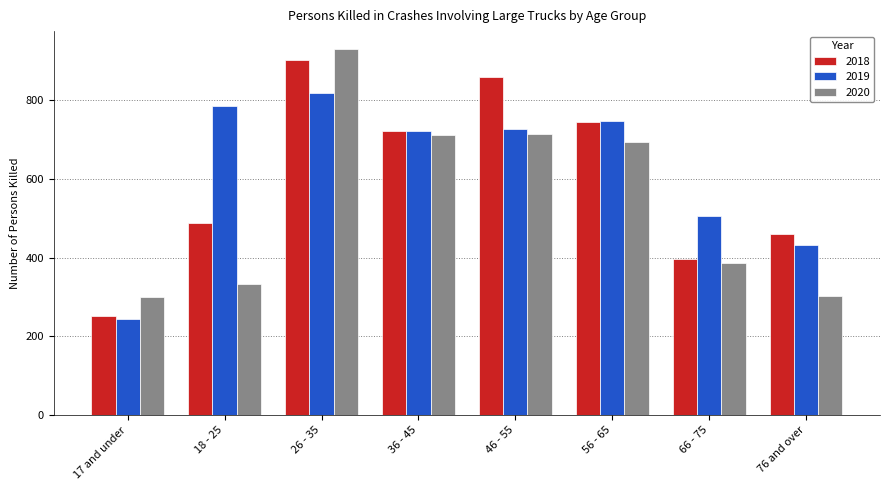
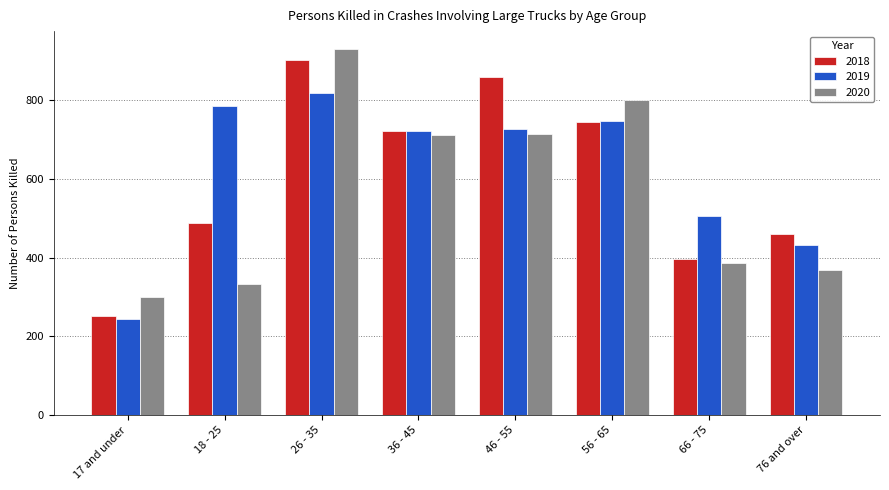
2020, 56 - 65: 700 -> 800
2020, 76 and over: 300 -> 370
